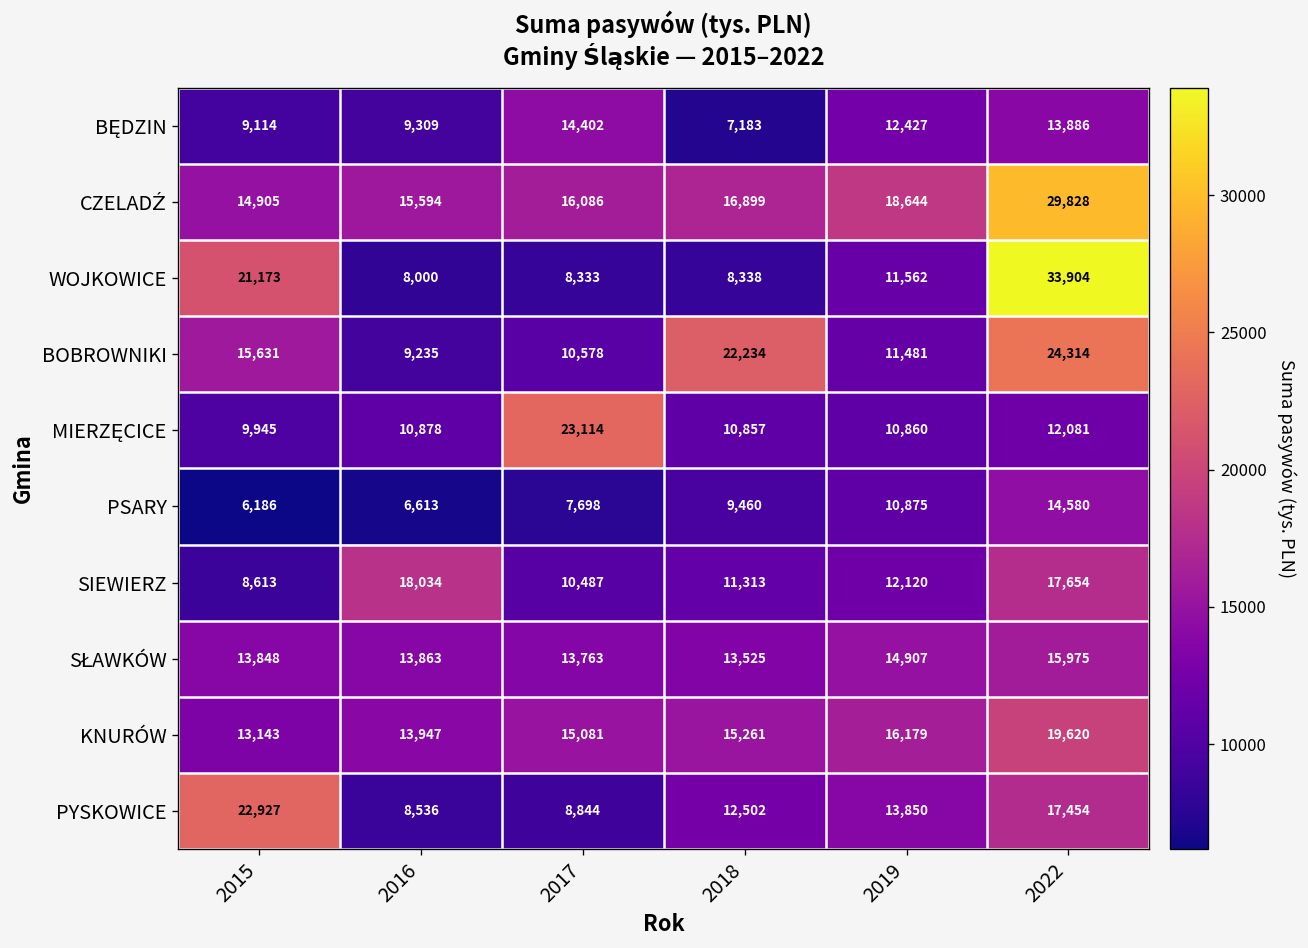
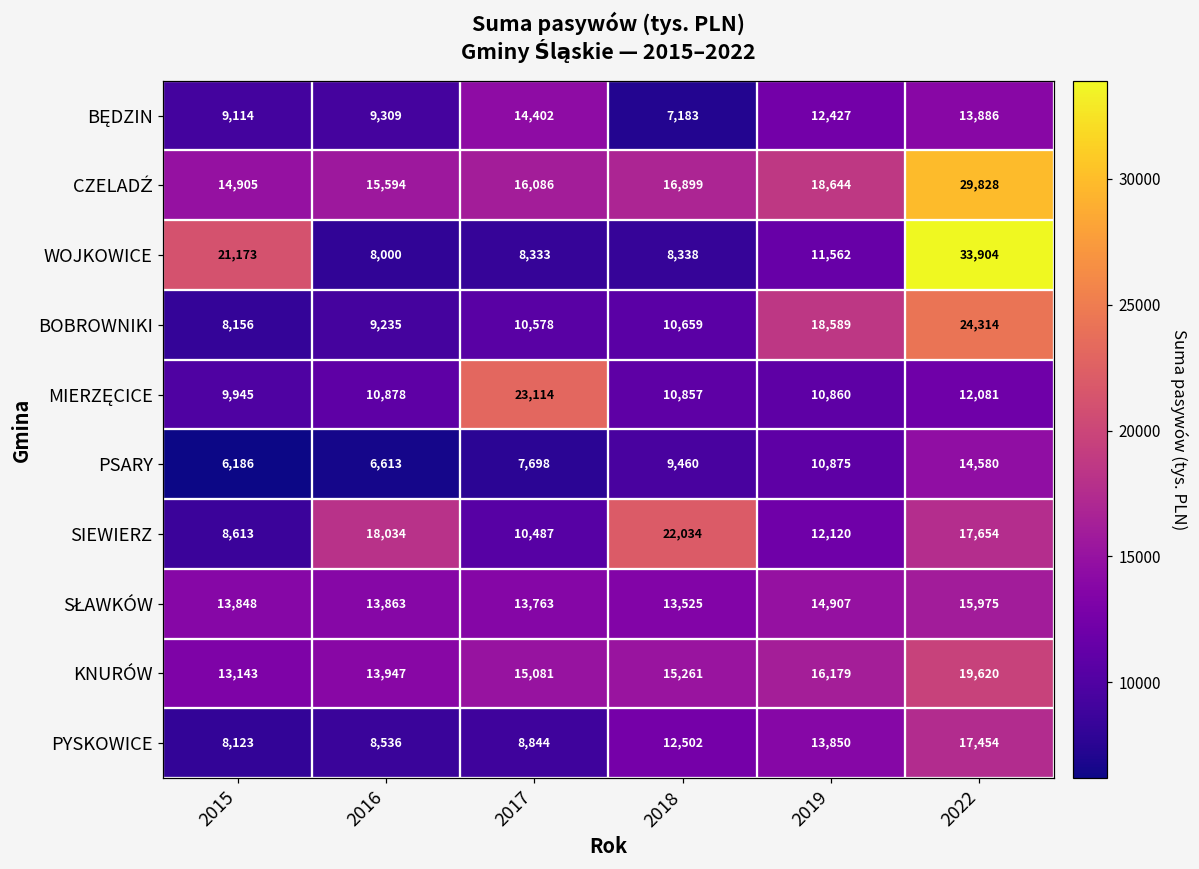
BOBROWNIKI, 2015: 15,631 -> 8,156
BOBROWNIKI, 2018: 22,234 -> 10,659
BOBROWNIKI, 2019: 11,481 -> 18,589
SIEWIERZ, 2018: 11,313 -> 22,034
PYSKOWICE, 2015: 22,927 -> 8,123
